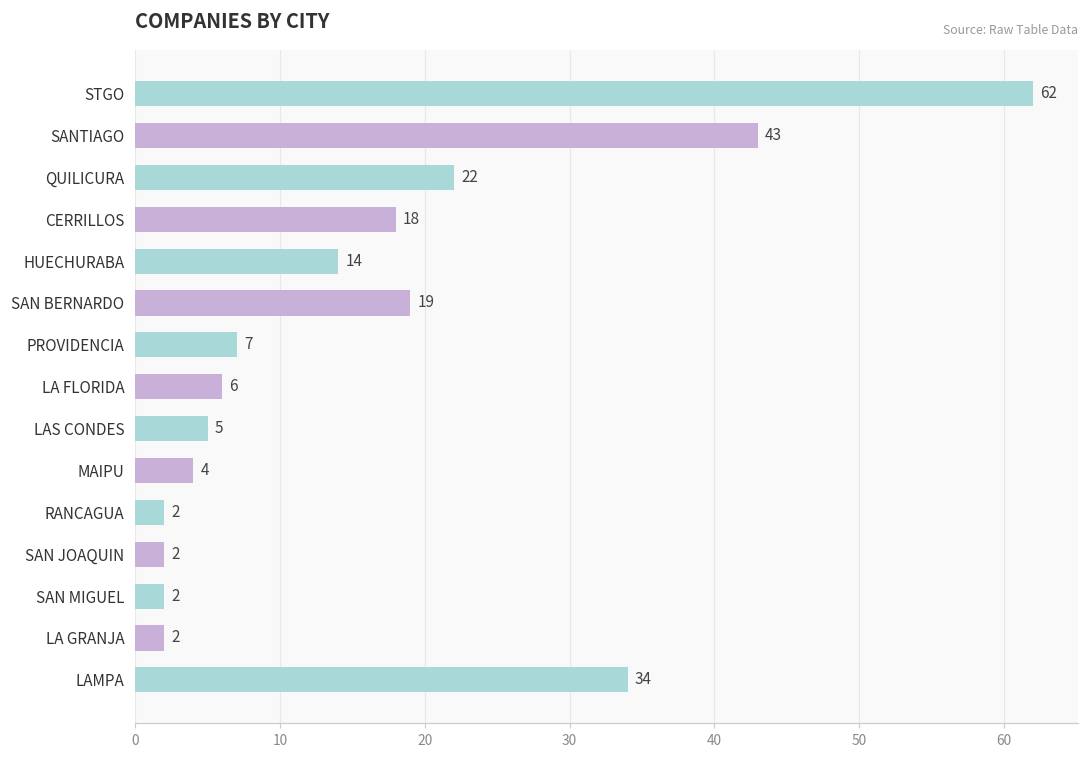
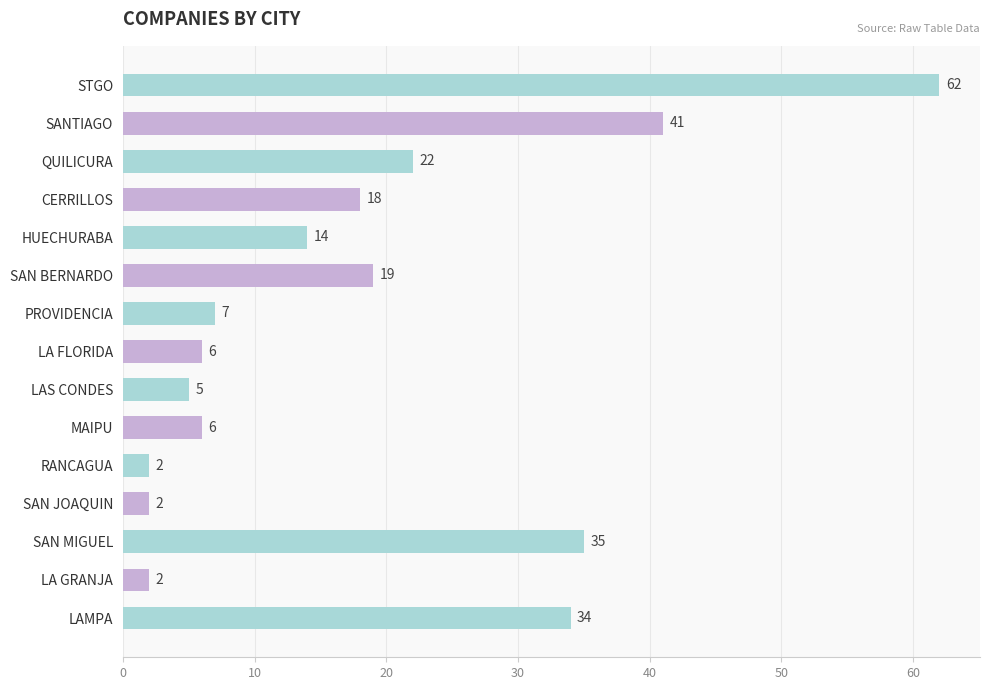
SANTIAGO: 43 -> 41
MAIPU: 4 -> 6
SAN MIGUEL: 2 -> 35
